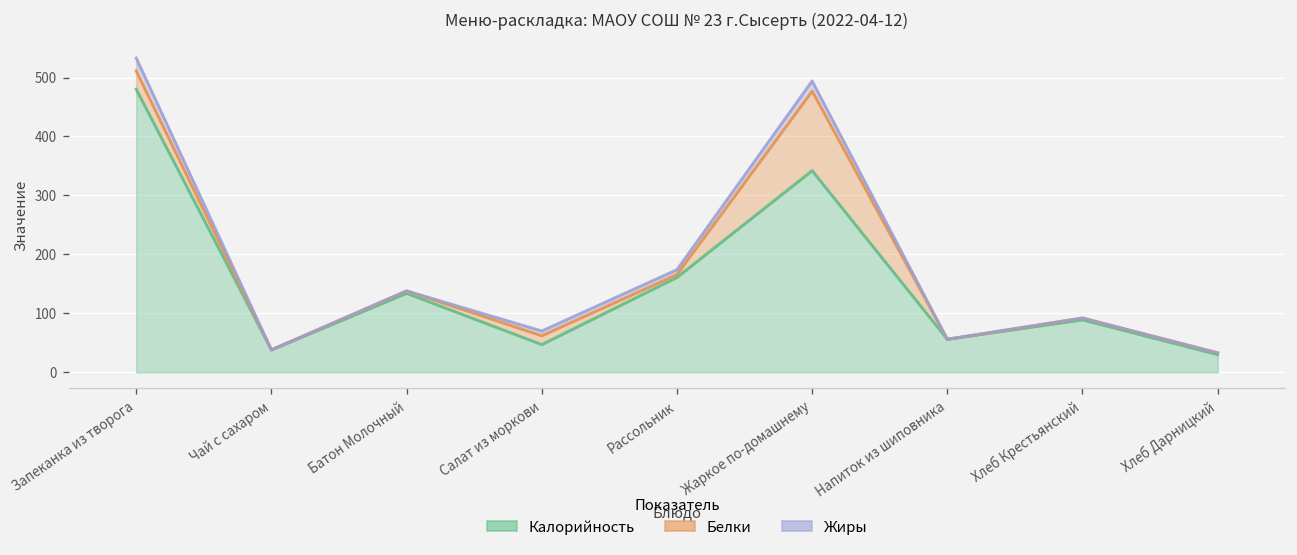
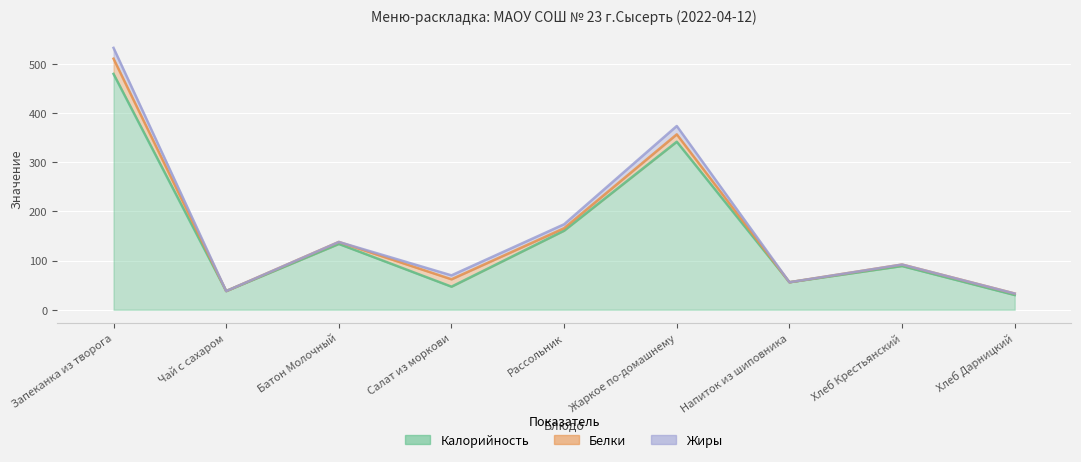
Белки, Жаркое по-домашнему: 140 -> 20
